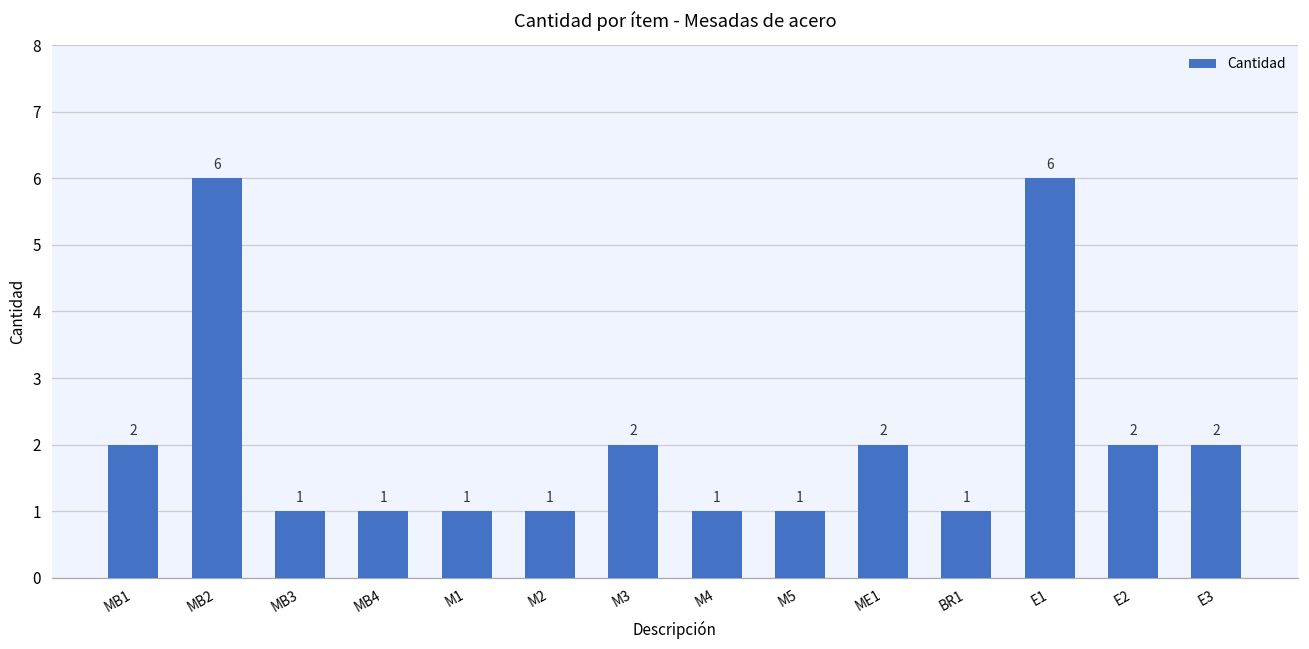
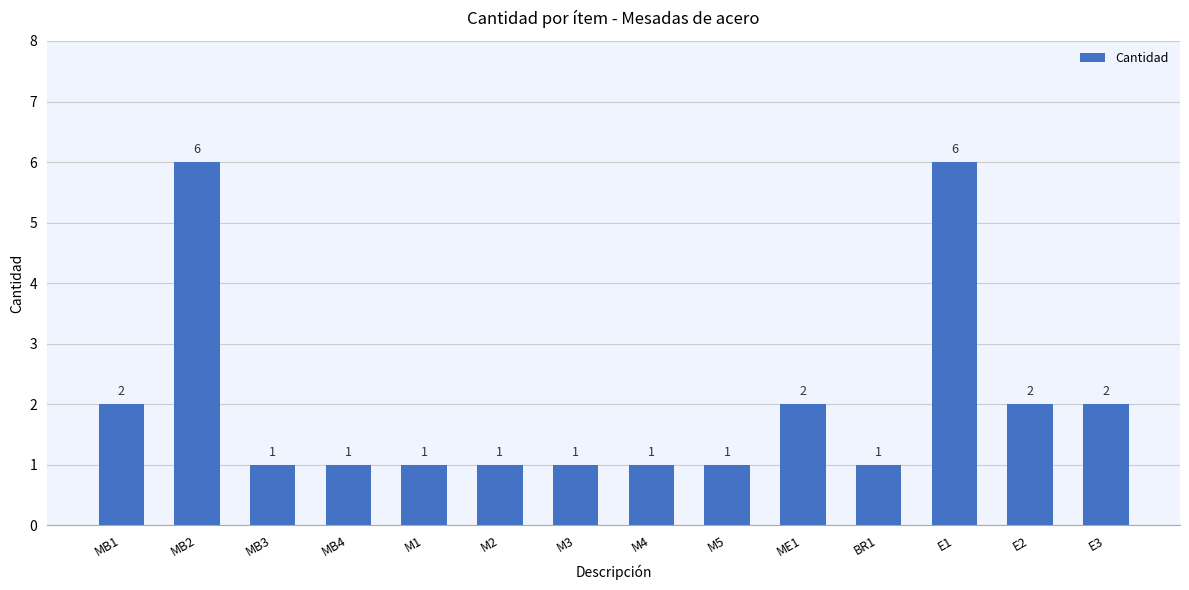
M3: 2 -> 1
